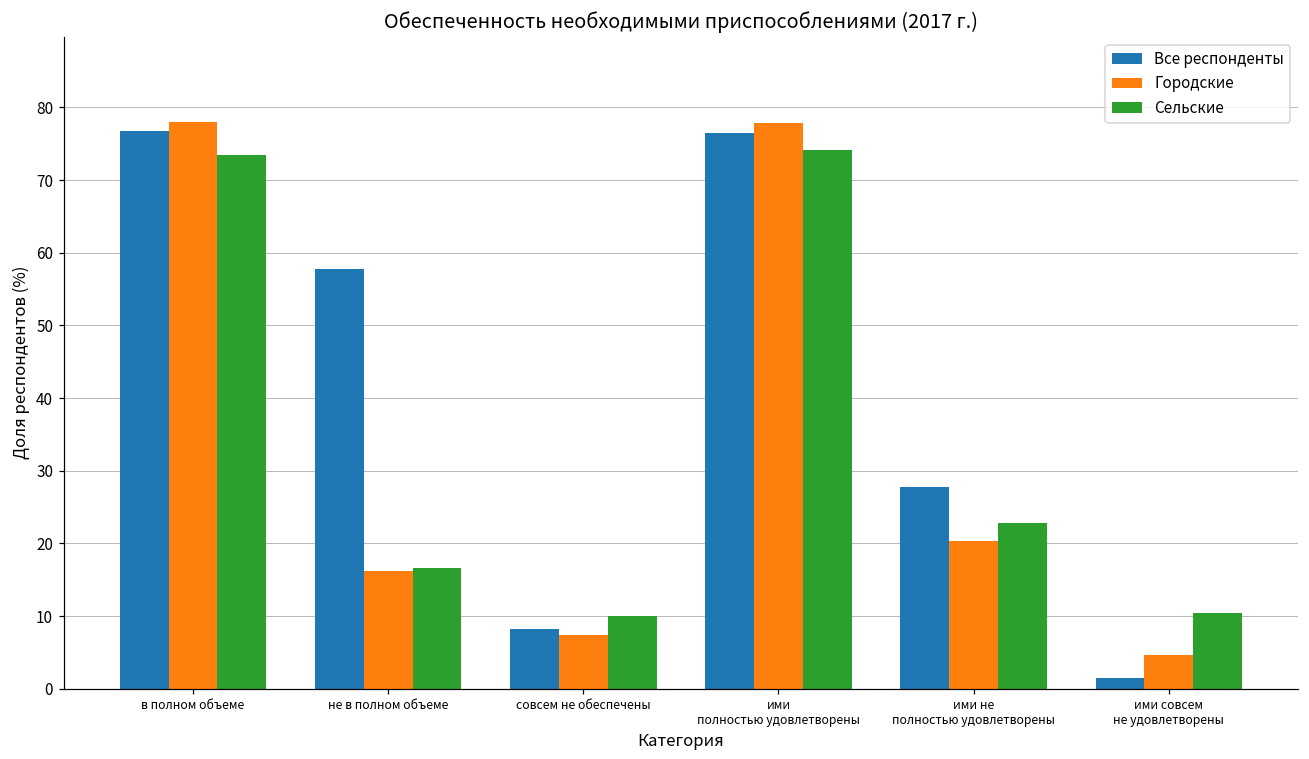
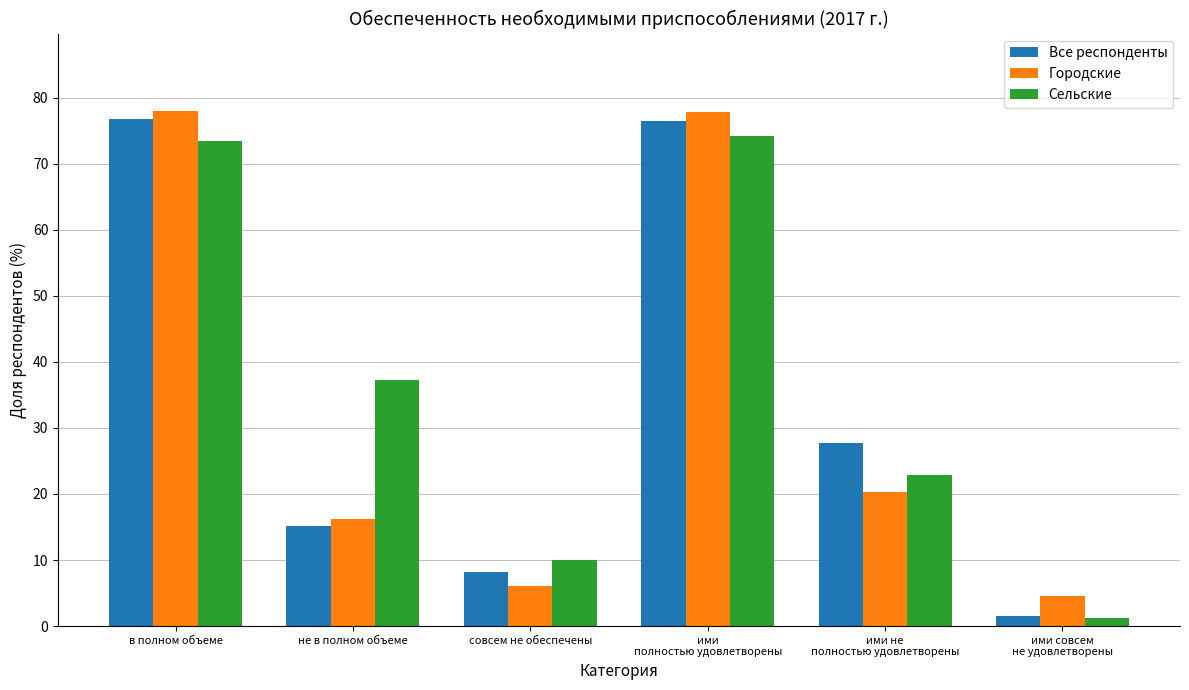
Все респонденты, не в полном объеме: 58 -> 15
Сельские, не в полном объеме: 17 -> 37
Городские, совсем не обеспечены: 7 -> 6
Сельские, ими совсем не удовлетворены: 10 -> 1
